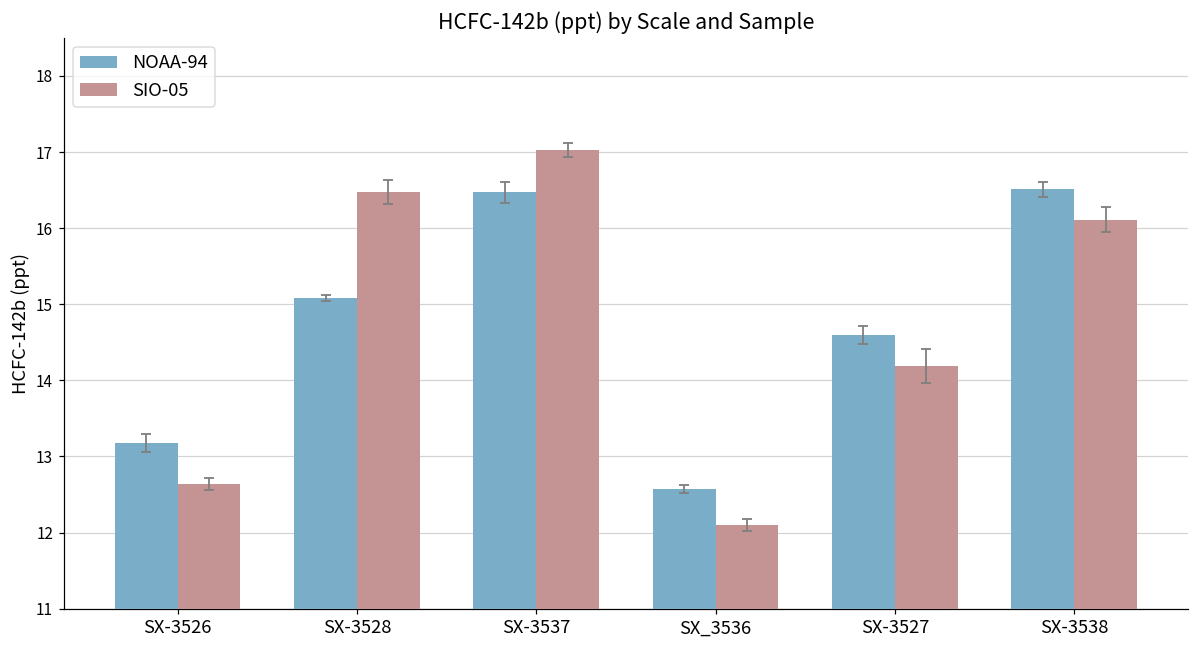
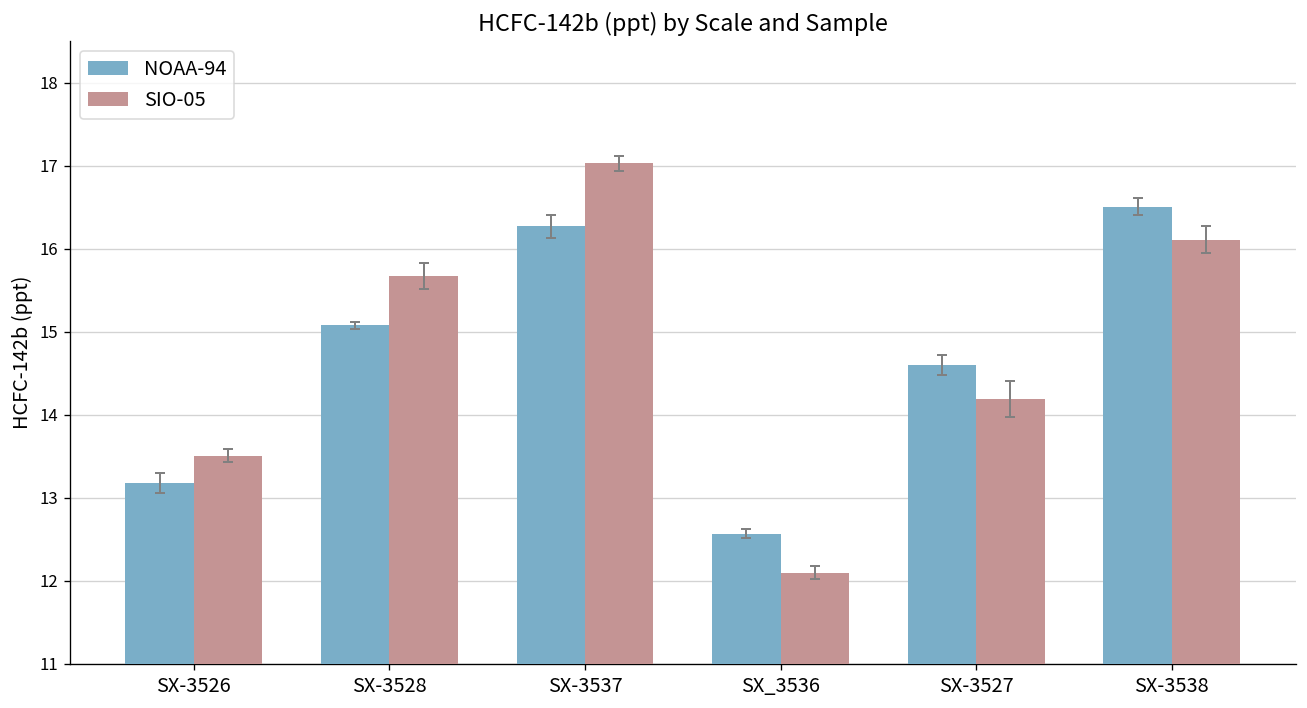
SIO-05, SX-3526: 12.6 -> 13.5
SIO-05, SX-3528: 16.5 -> 15.7
NOAA-94, SX-3537: 16.5 -> 16.3
